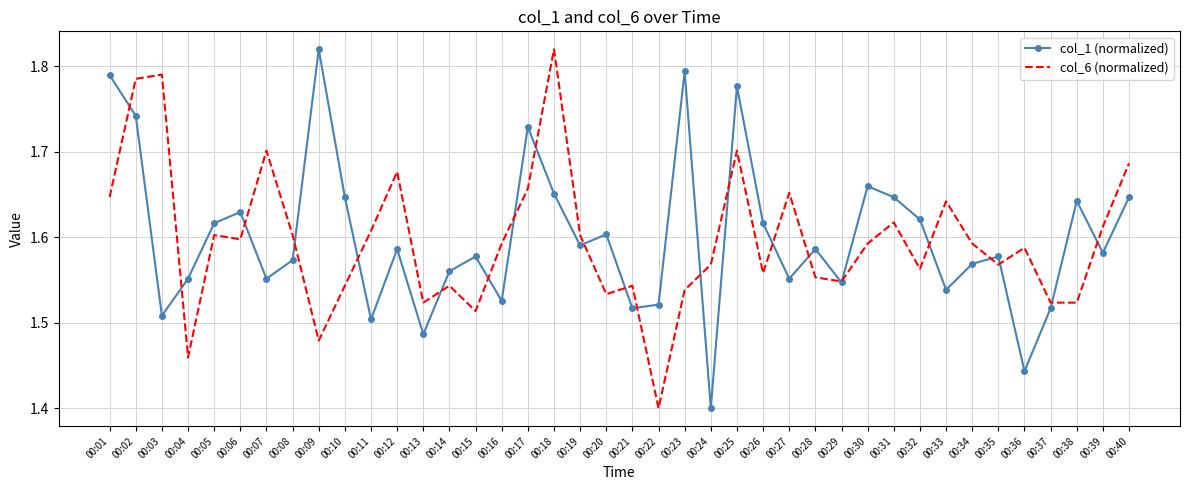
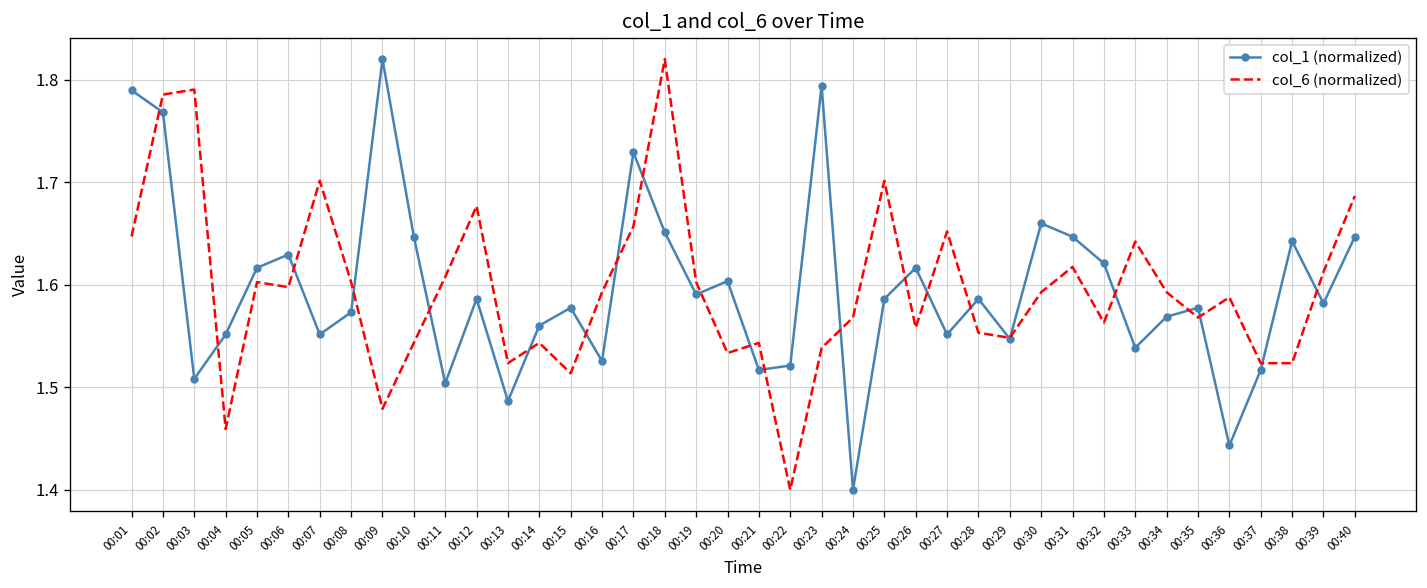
col_1 (normalized), 00:02: 1.74 -> 1.77
col_1 (normalized), 00:25: 1.78 -> 1.59
